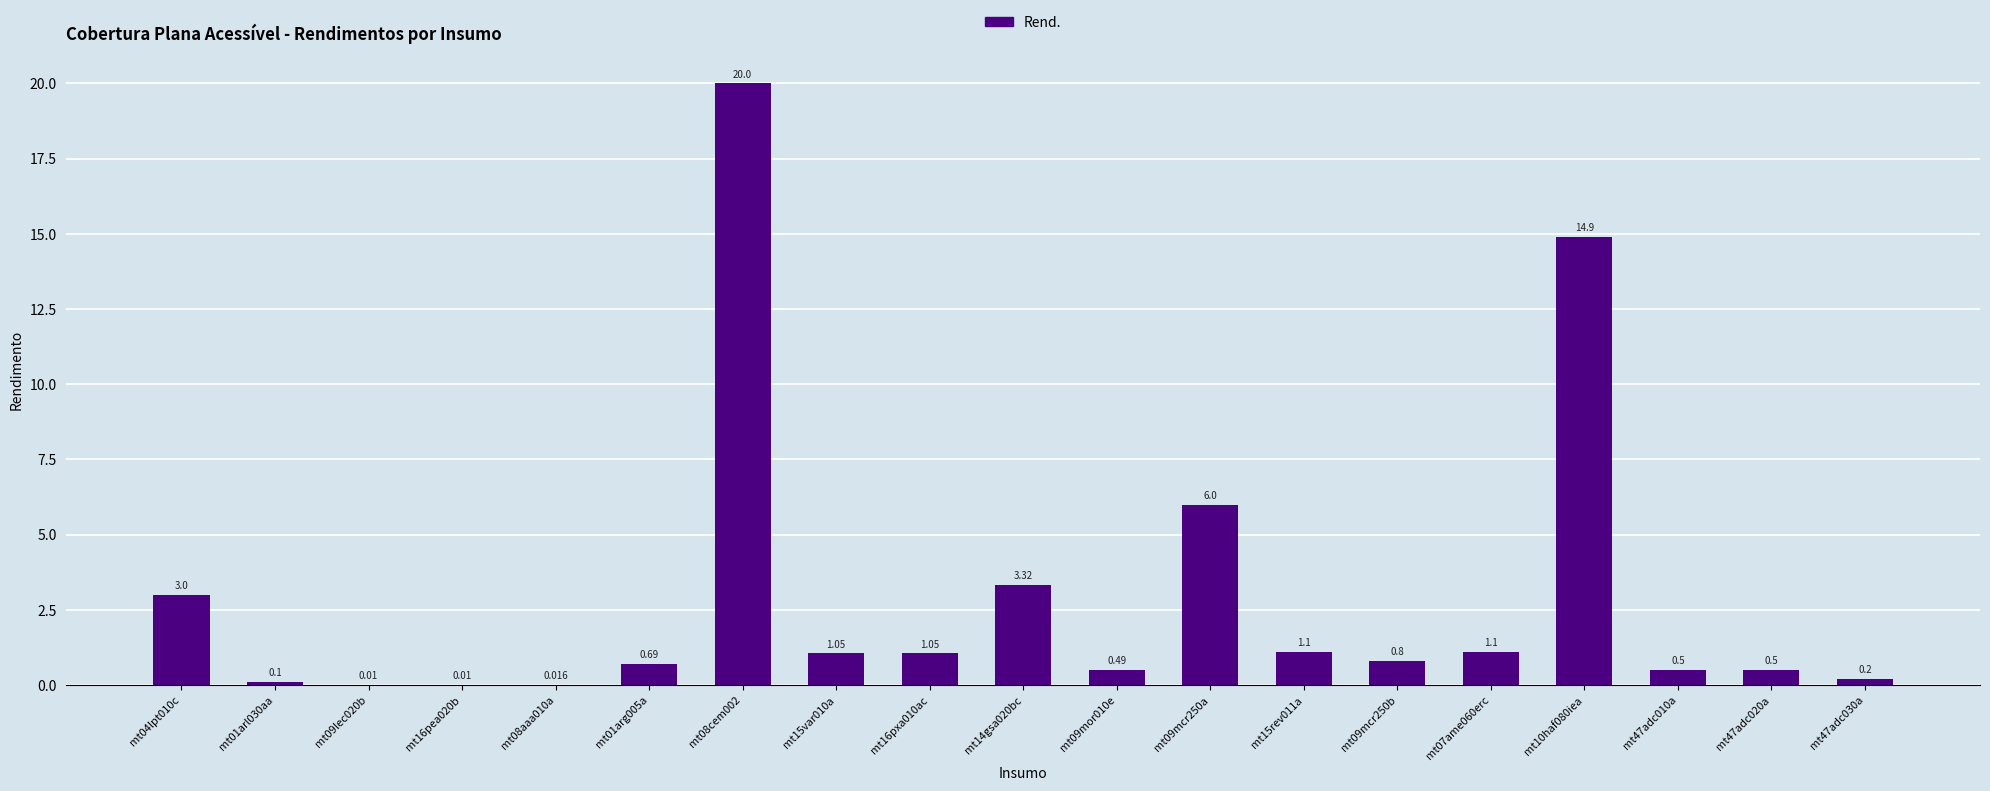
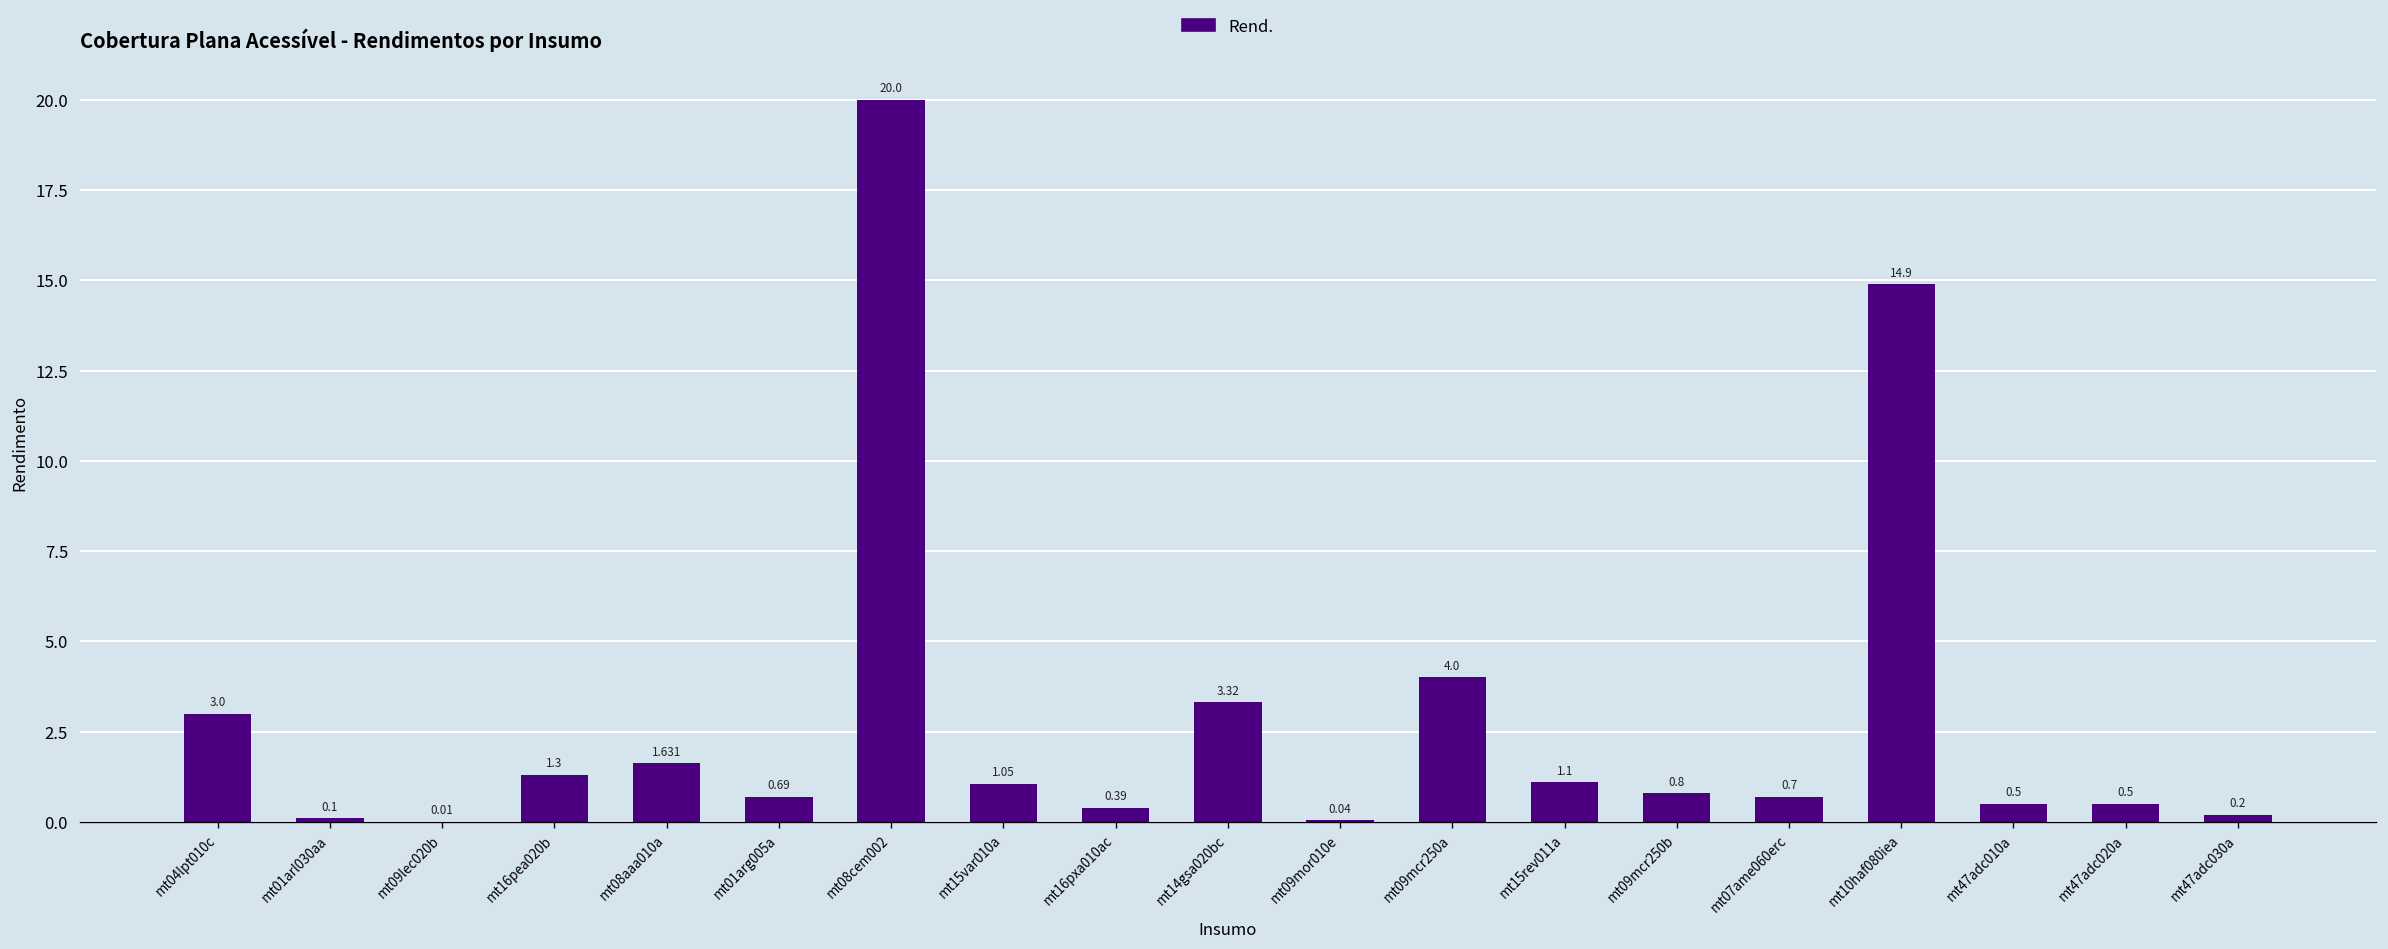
mt16pea020b: 0.01 -> 1.3
mt08aaa010a: 0.016 -> 1.631
mt16pxa010ac: 1.05 -> 0.39
mt09mor010e: 0.49 -> 0.04
mt09mcr250a: 6.0 -> 4.0
mt07ame060erc: 1.1 -> 0.7
